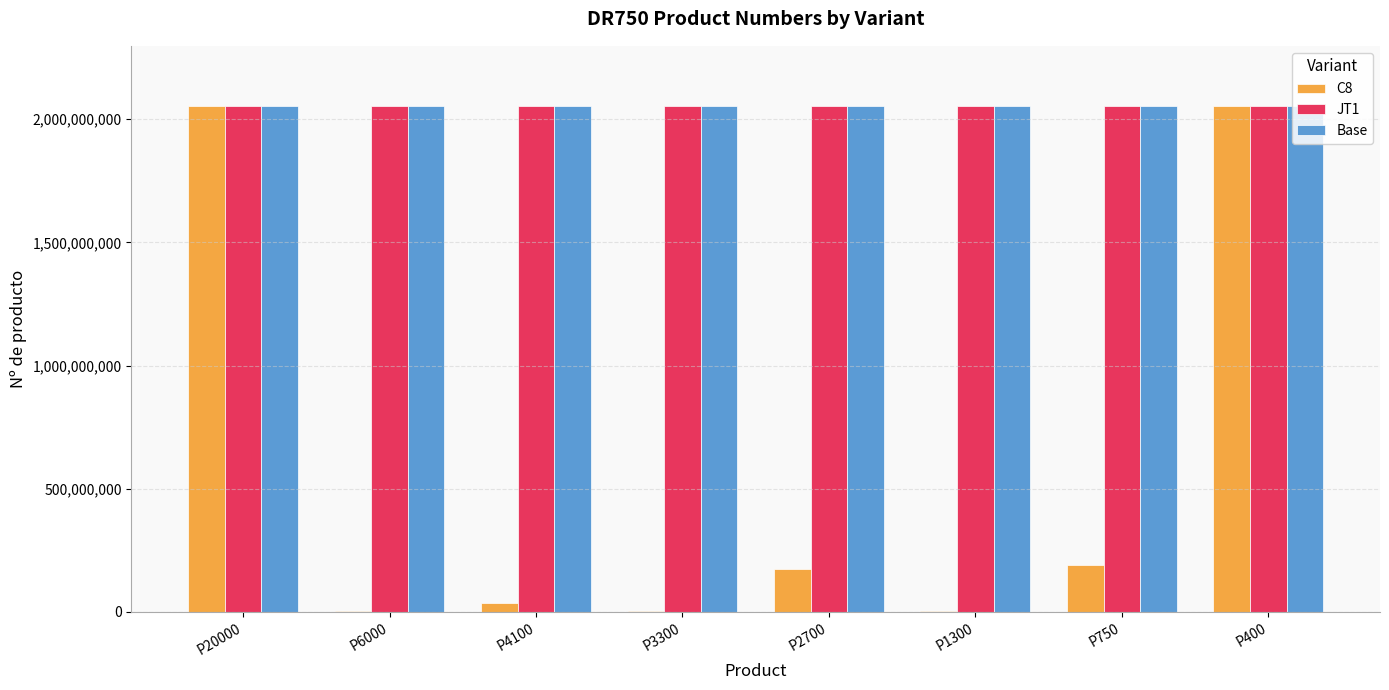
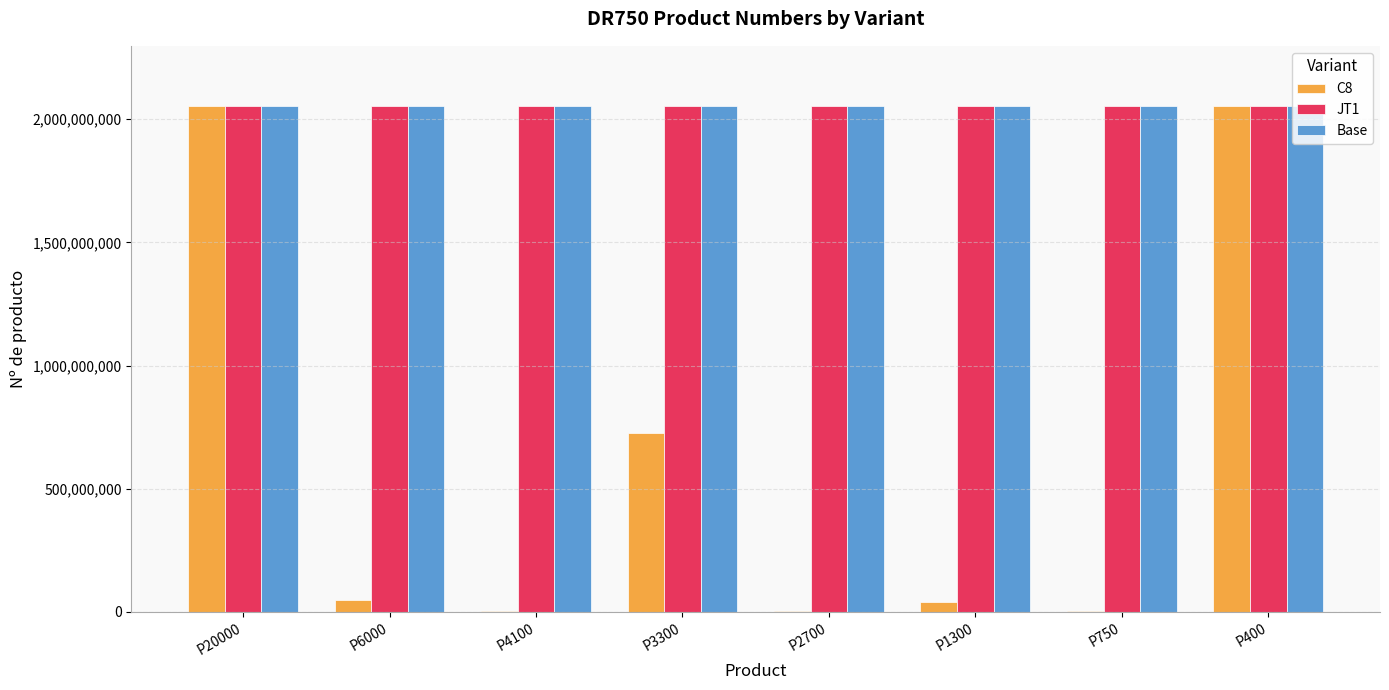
C8, P6000: 0 -> 50,000,000
C8, P4100: 40,000,000 -> 0
C8, P3300: 0 -> 730,000,000
C8, P2700: 180,000,000 -> 0
C8, P1300: 0 -> 40,000,000
C8, P750: 190,000,000 -> 0
